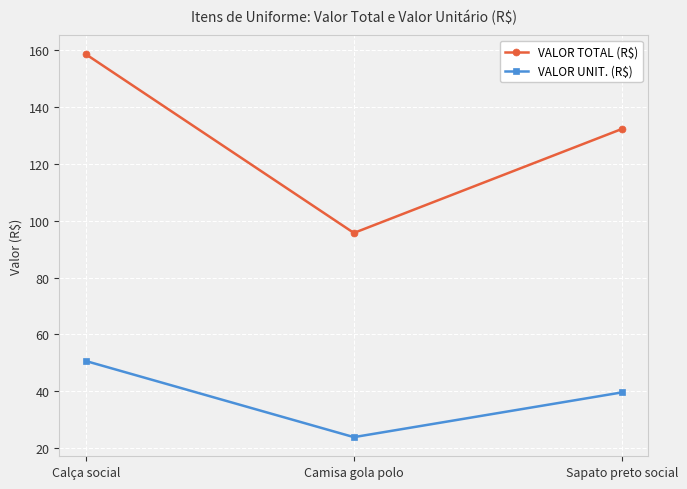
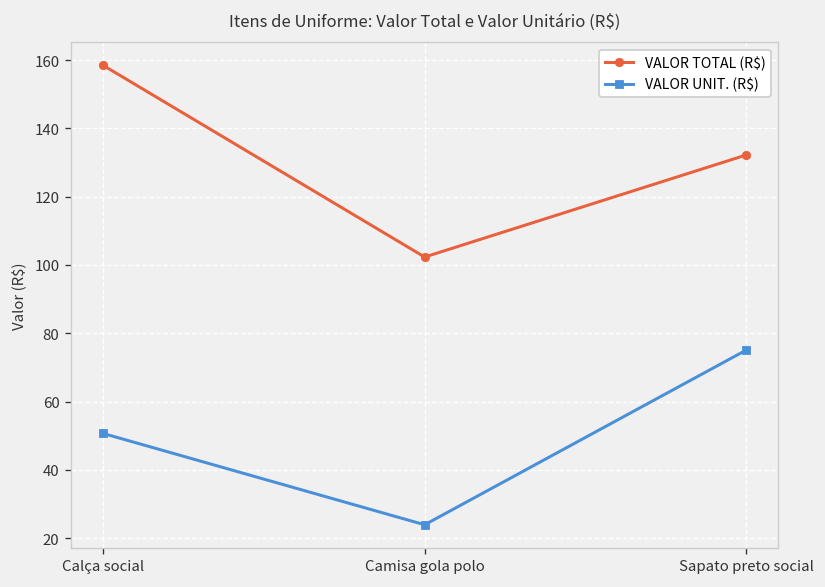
VALOR TOTAL (R$), Camisa gola polo: 96 -> 102
VALOR UNIT. (R$), Sapato preto social: 40 -> 75
